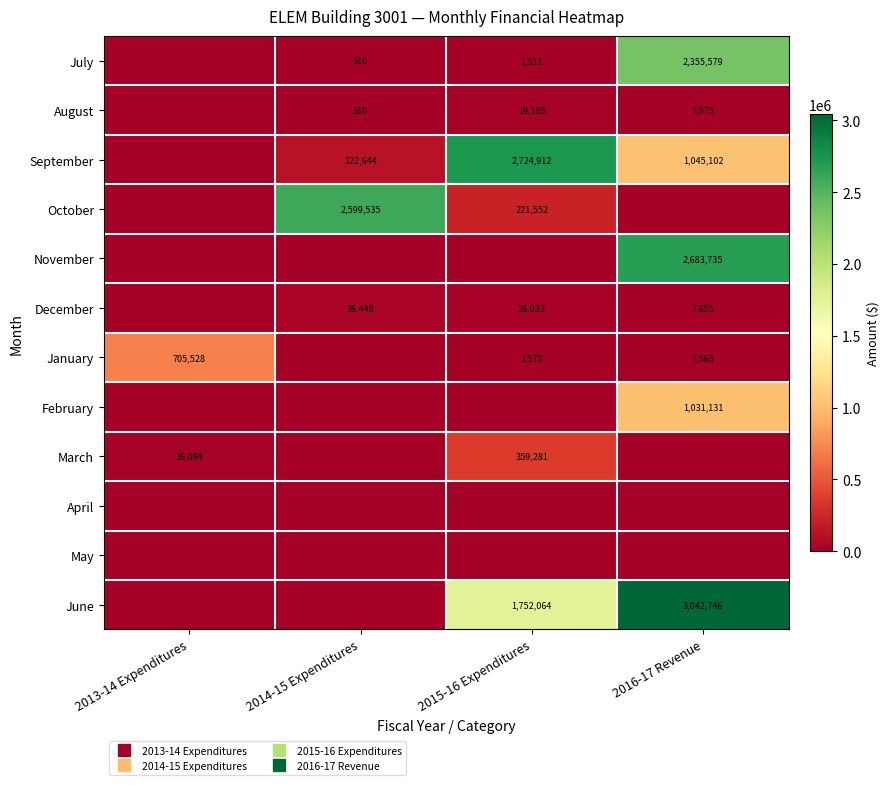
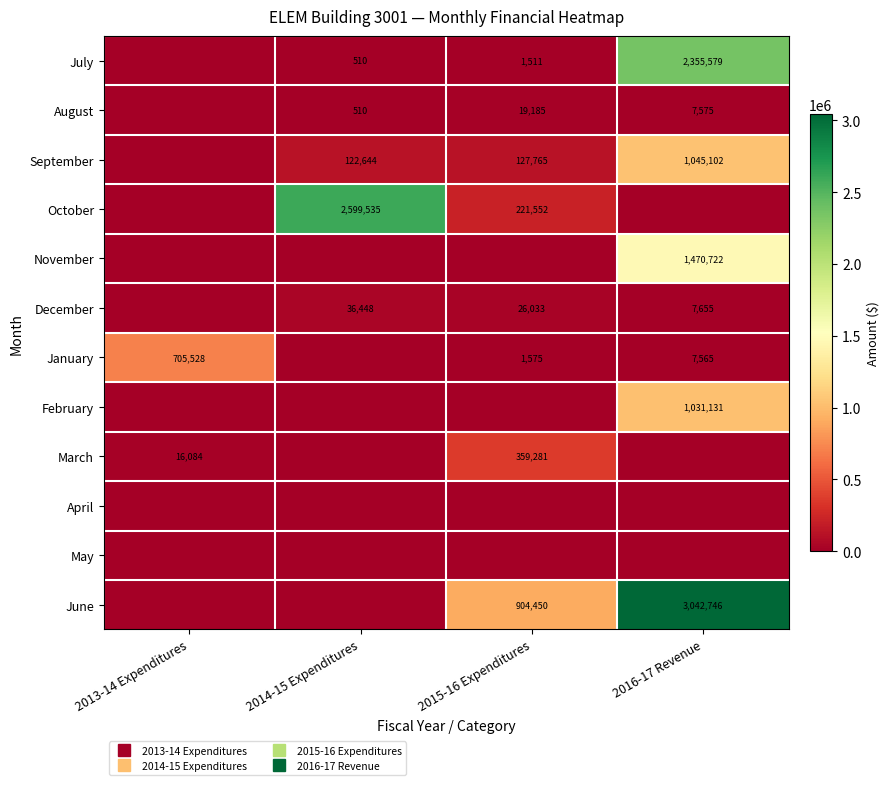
September, 2015-16 Expenditures: 2,724,912 -> 127,765
November, 2016-17 Revenue: 2,683,735 -> 1,470,722
June, 2015-16 Expenditures: 1,752,064 -> 904,450
